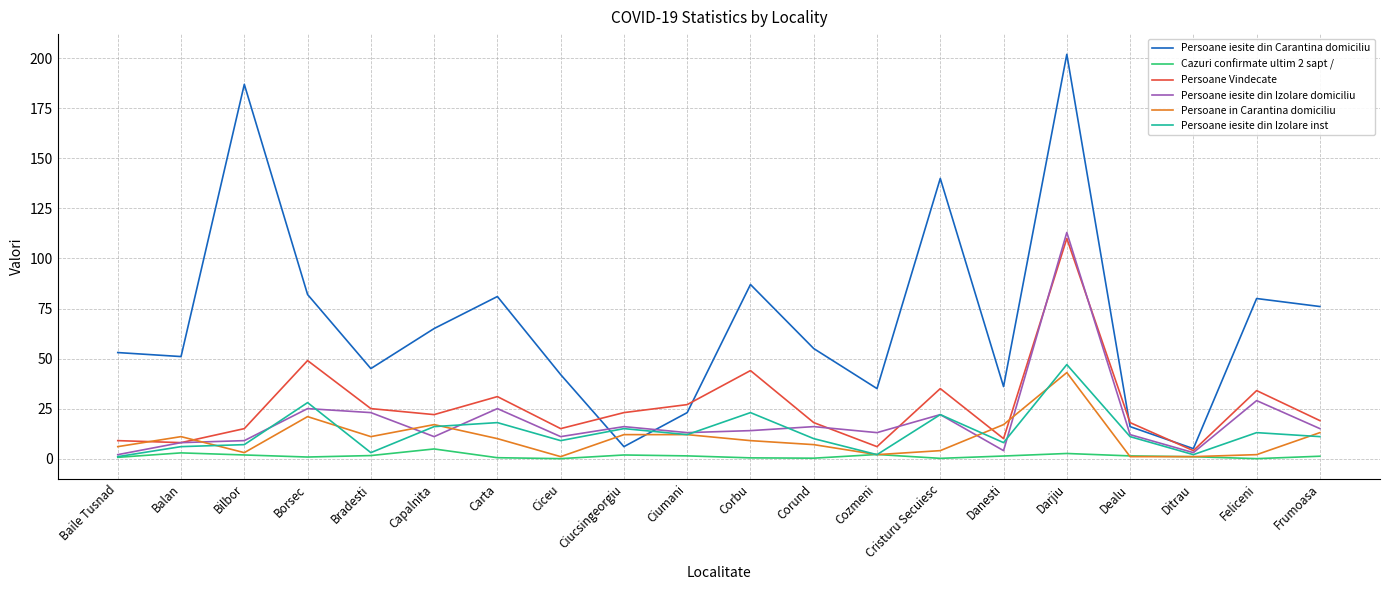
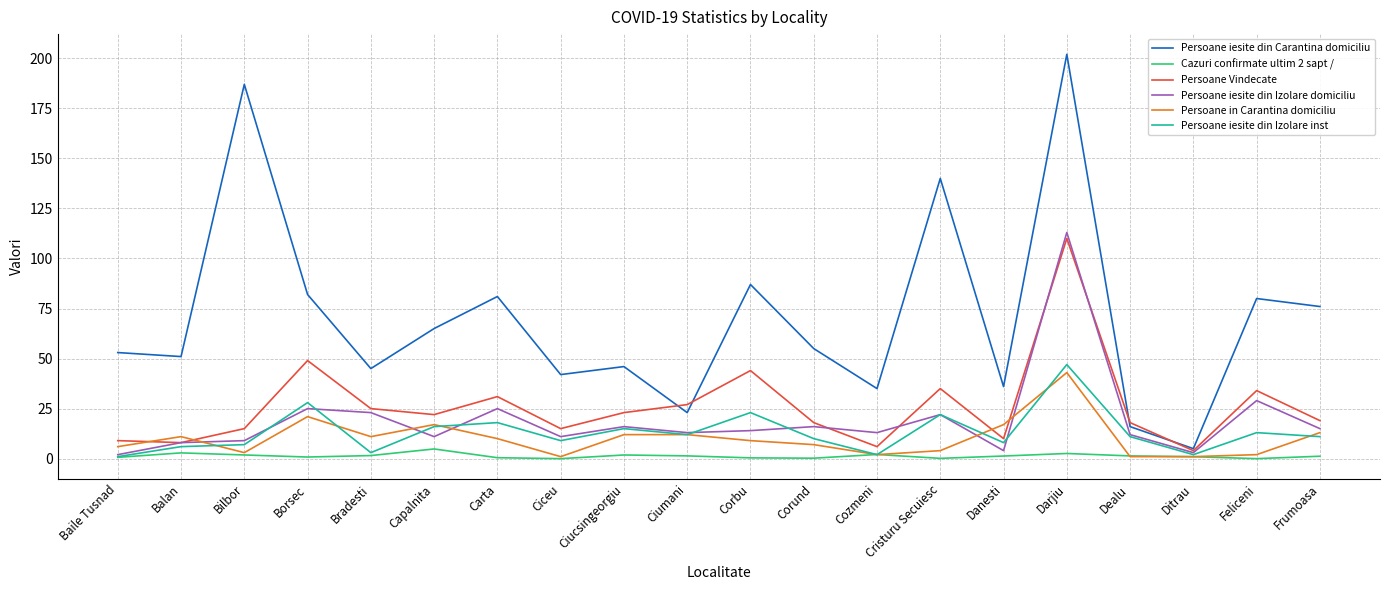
Persoane iesite din Carantina domiciliu, Ciucsingeorgiu: 6 -> 46
